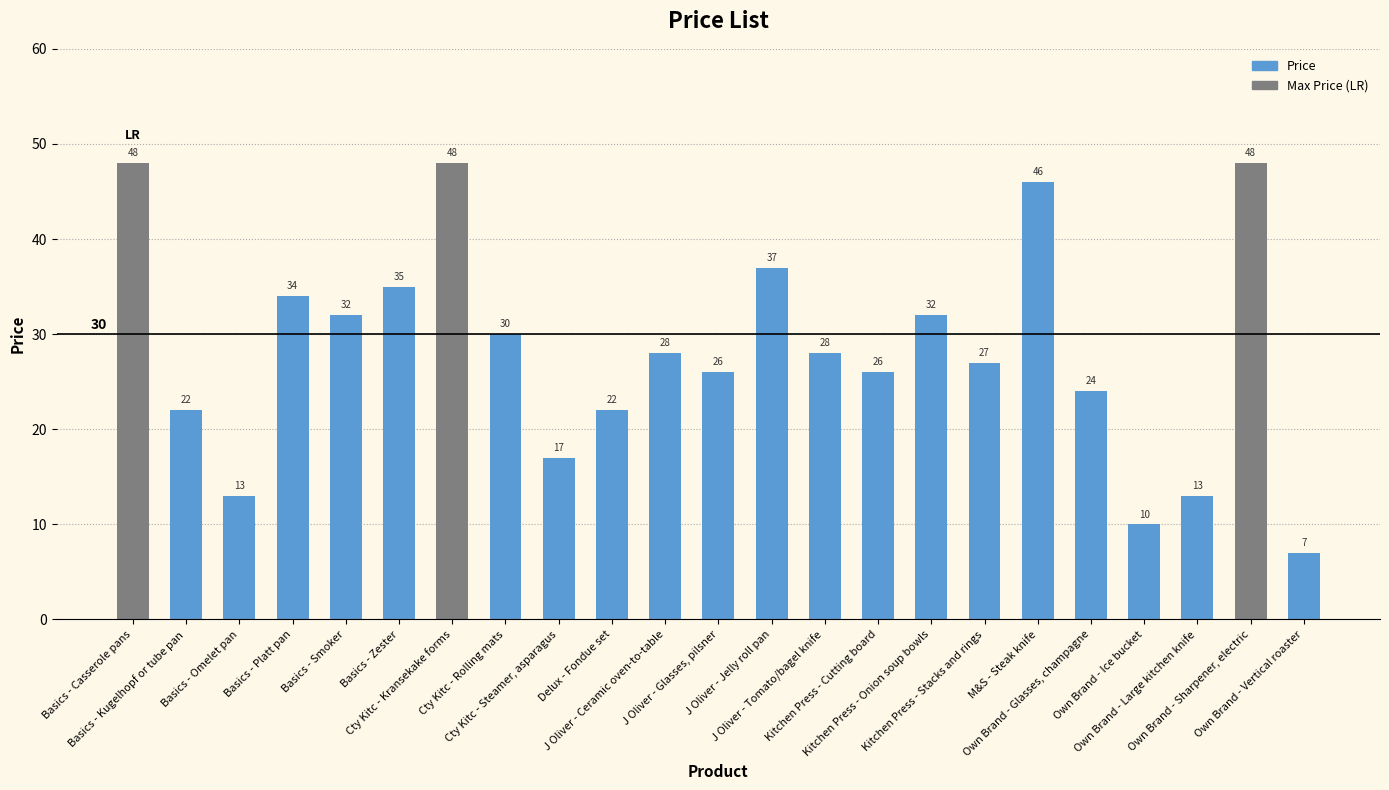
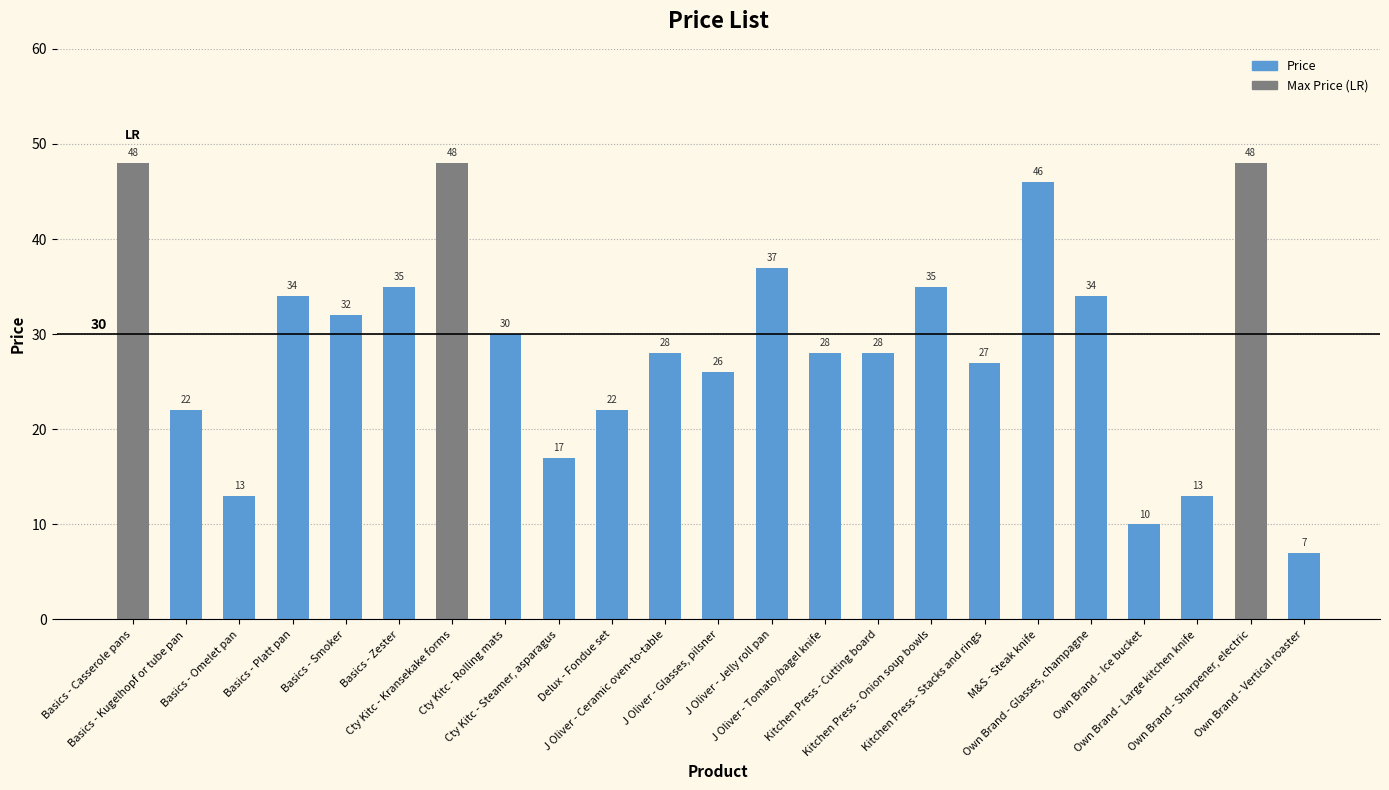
Kitchen Press - Cutting board: 26 -> 28
Kitchen Press - Onion soup bowls: 32 -> 35
Own Brand - Glasses, champagne: 24 -> 34
